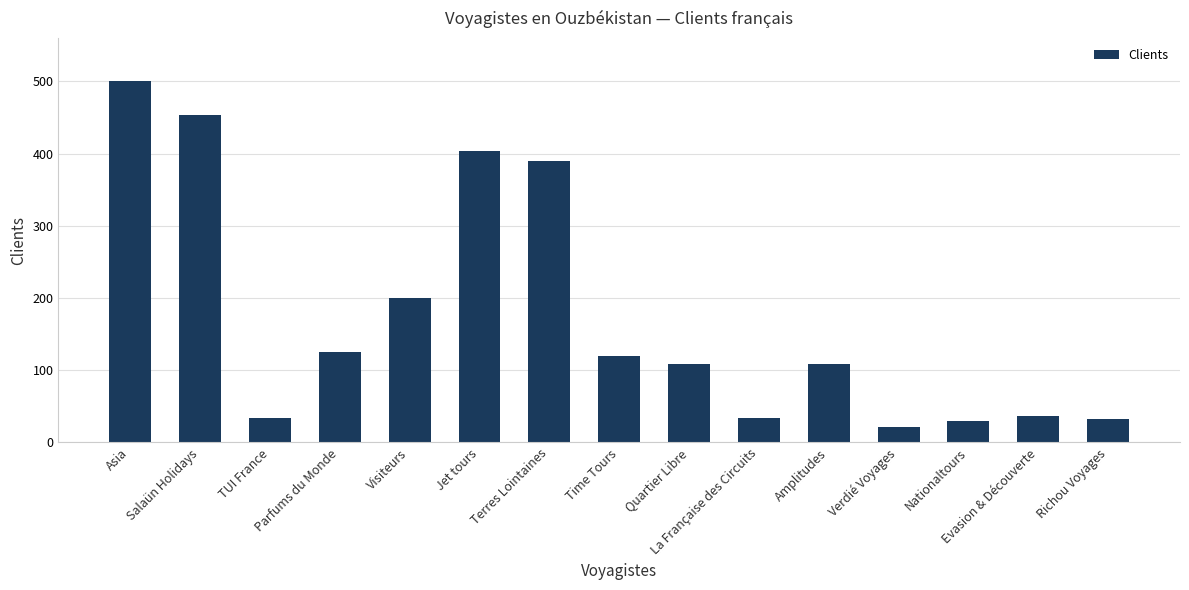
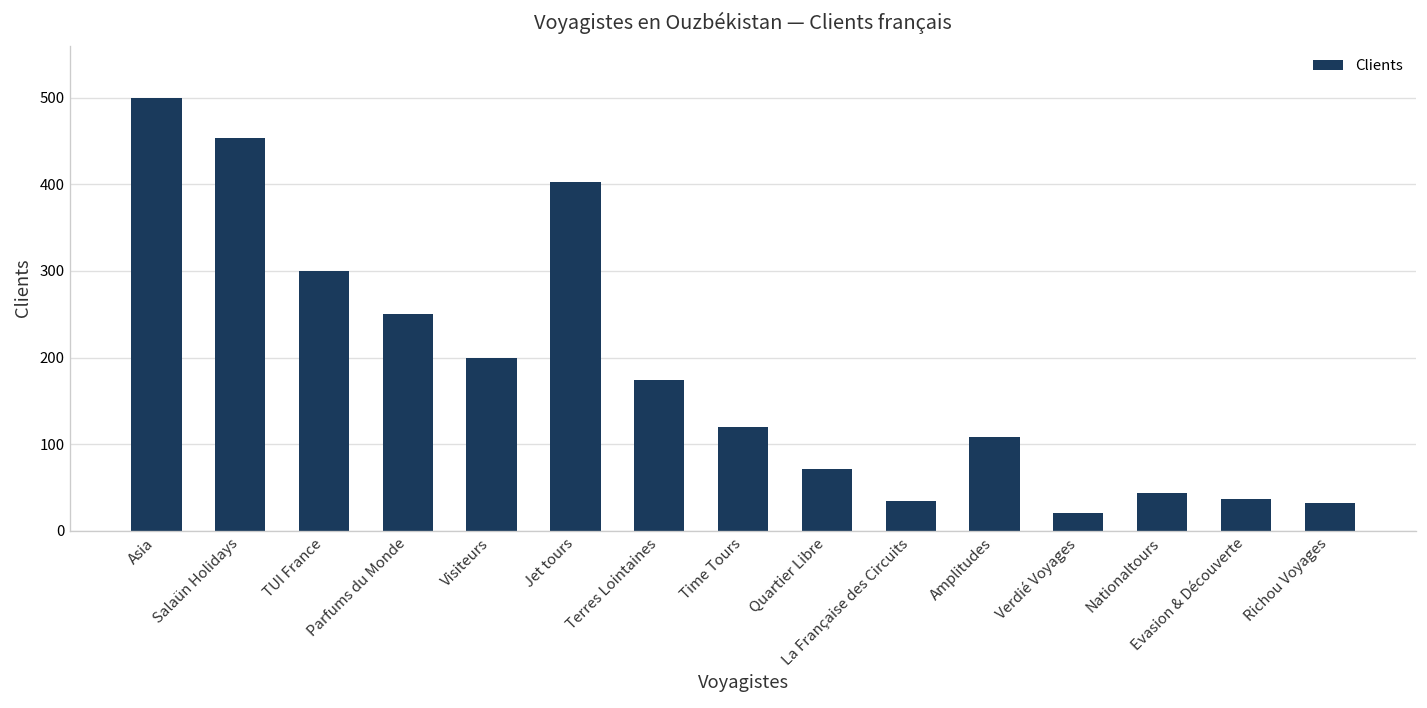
TUI France: 30 -> 300
Parfums du Monde: 130 -> 250
Terres Lointaines: 390 -> 170
Quartier Libre: 110 -> 70
Nationaltours: 30 -> 40
